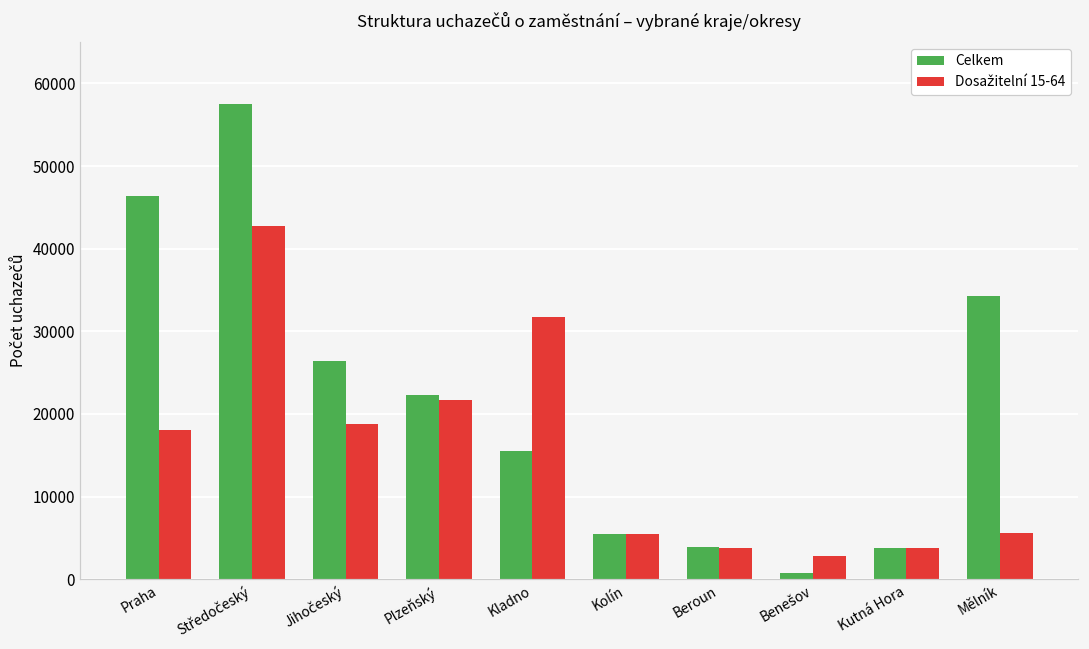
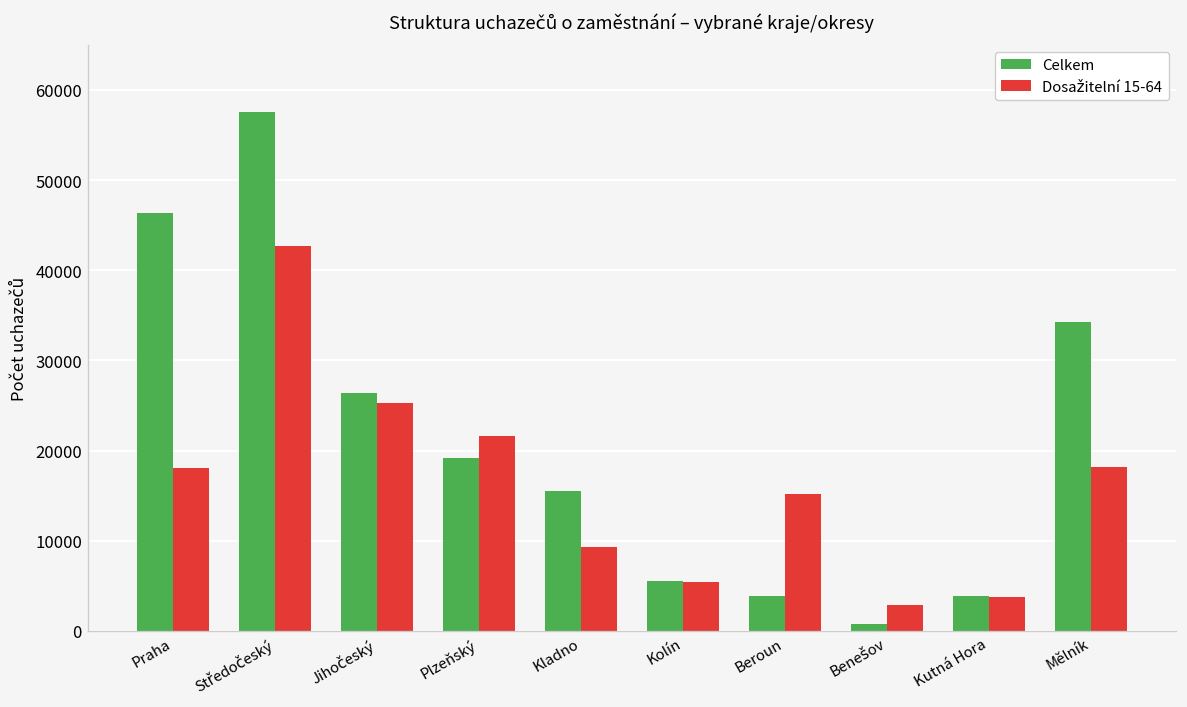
Dosažitelní 15-64, Jihočeský: 19000 -> 25000
Celkem, Plzeňský: 22000 -> 19000
Dosažitelní 15-64, Kladno: 32000 -> 9000
Dosažitelní 15-64, Beroun: 4000 -> 15000
Dosažitelní 15-64, Mělník: 6000 -> 18000
